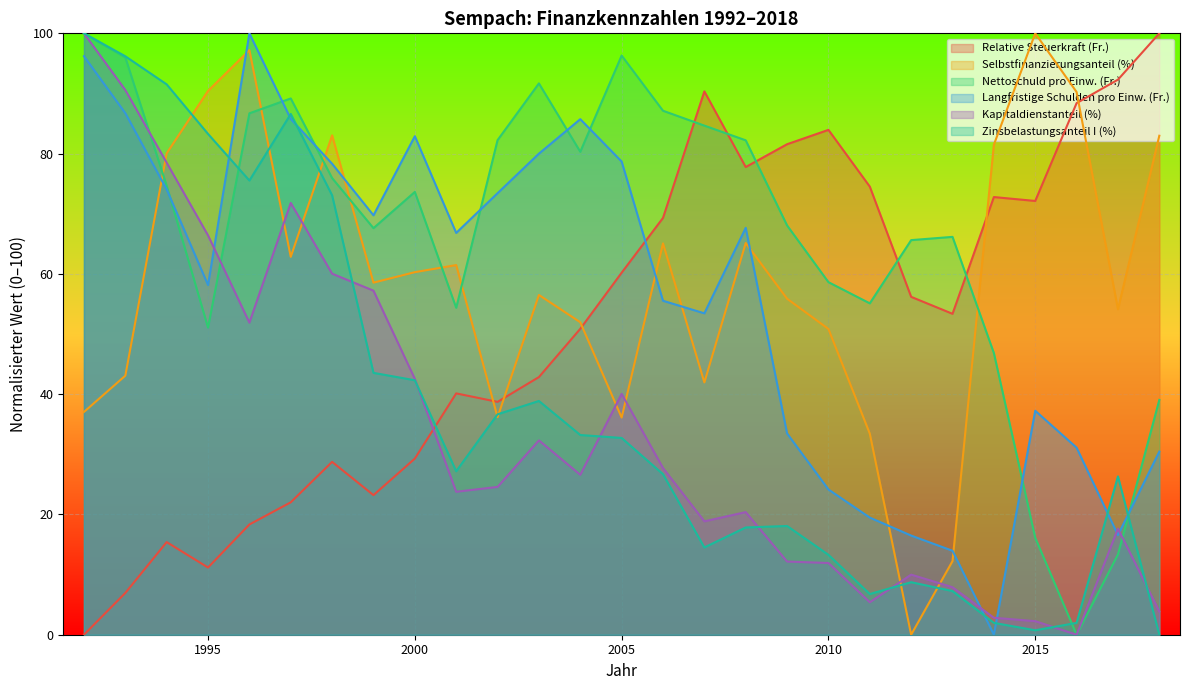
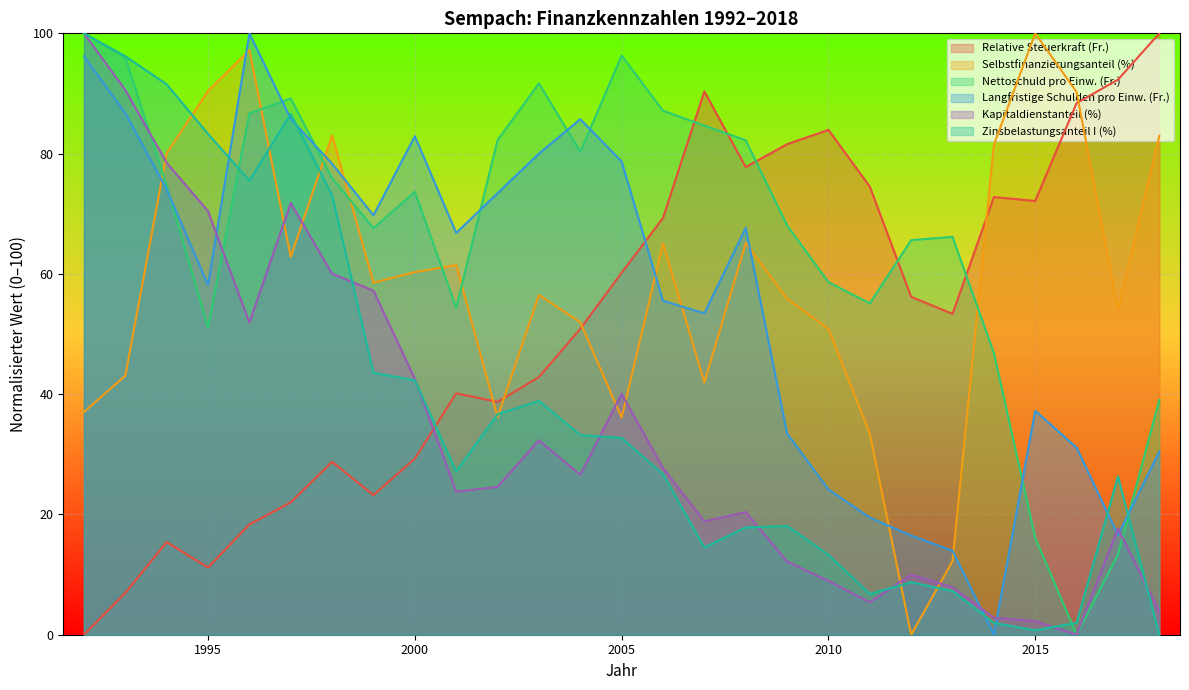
Kapitaldienstanteil (%), 1995: 66 -> 70
Kapitaldienstanteil (%), 2010: 12 -> 9
